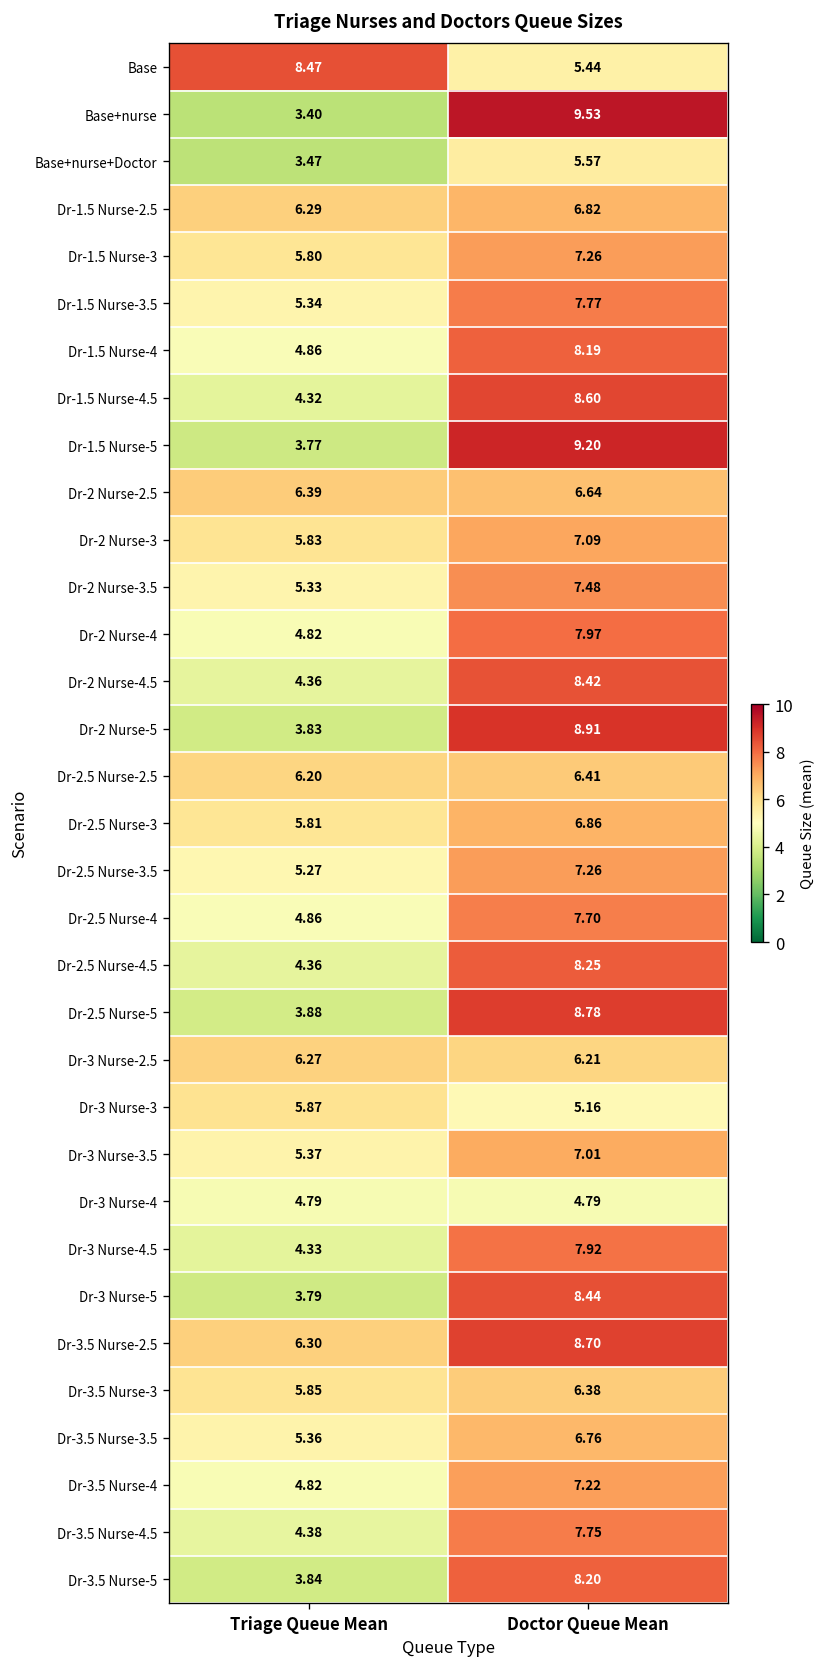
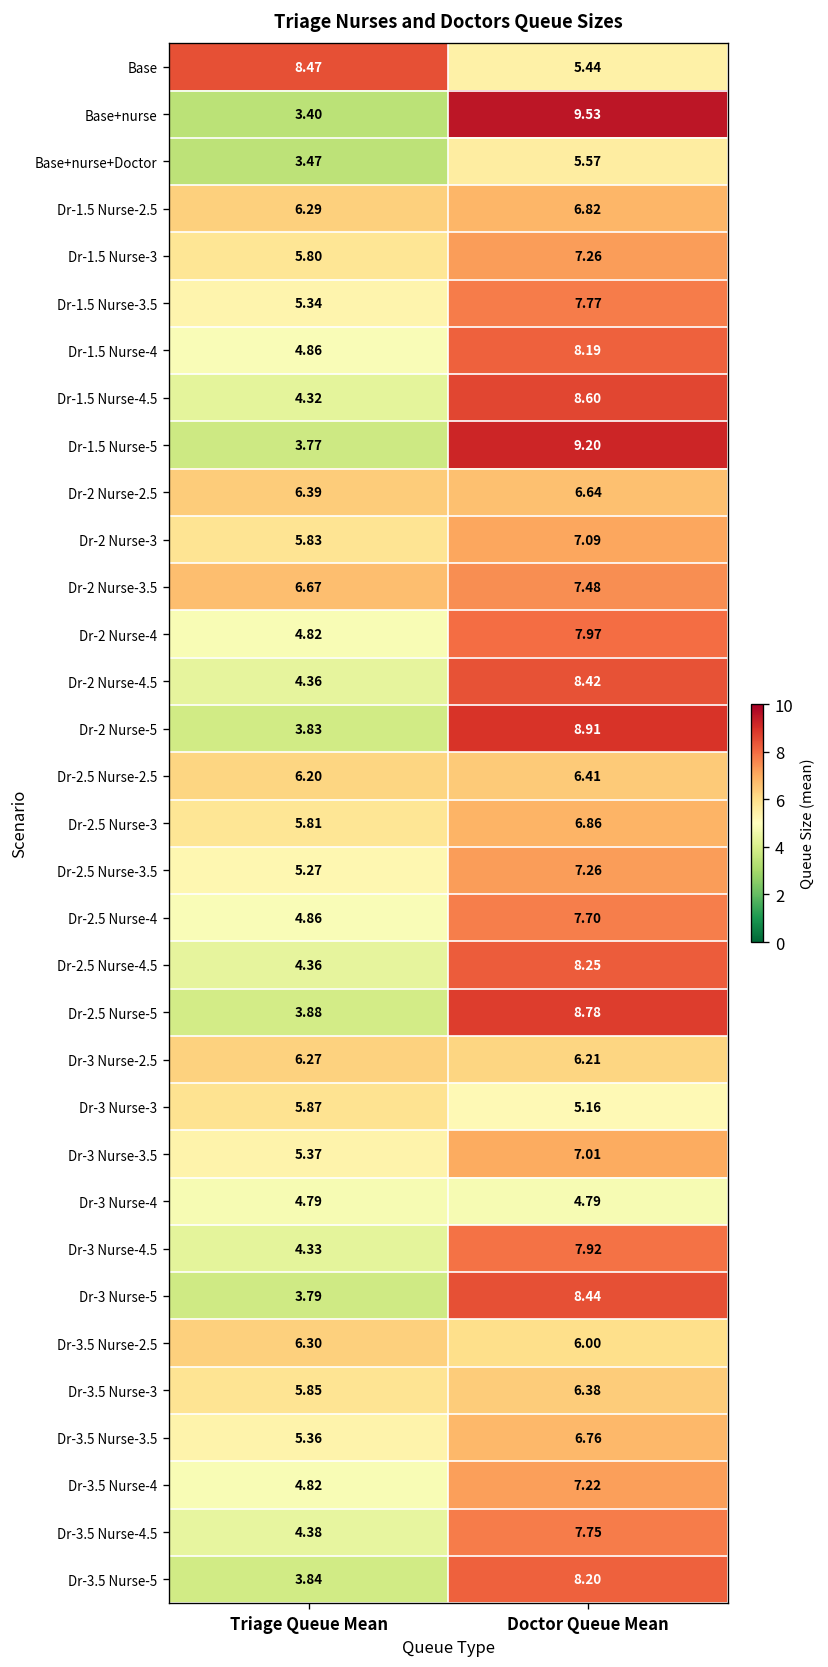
Dr-2 Nurse-3.5, Triage Queue Mean: 5.33 -> 6.67
Dr-3.5 Nurse-2.5, Doctor Queue Mean: 8.70 -> 6.00
